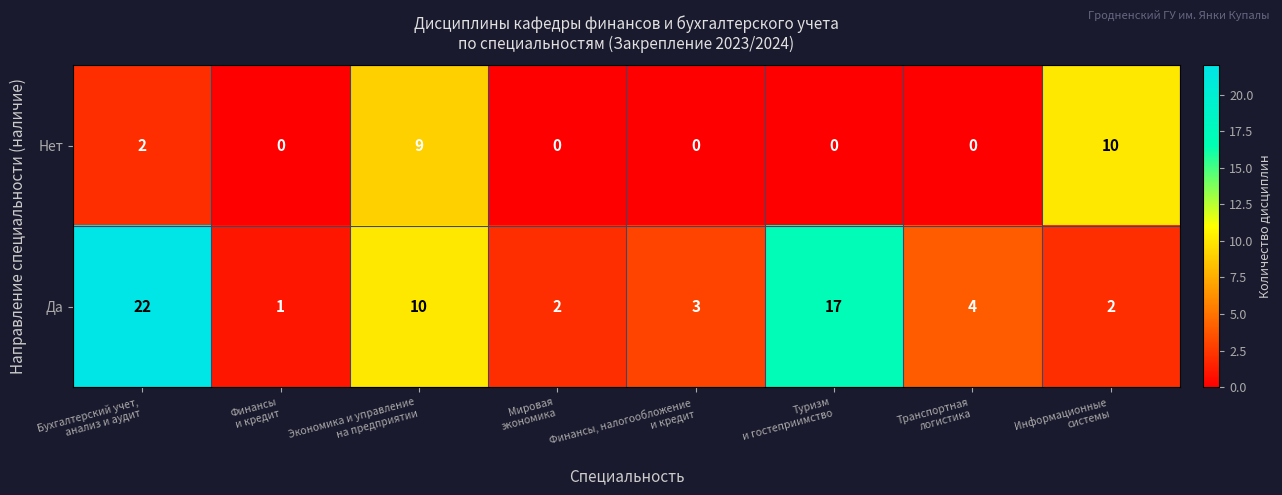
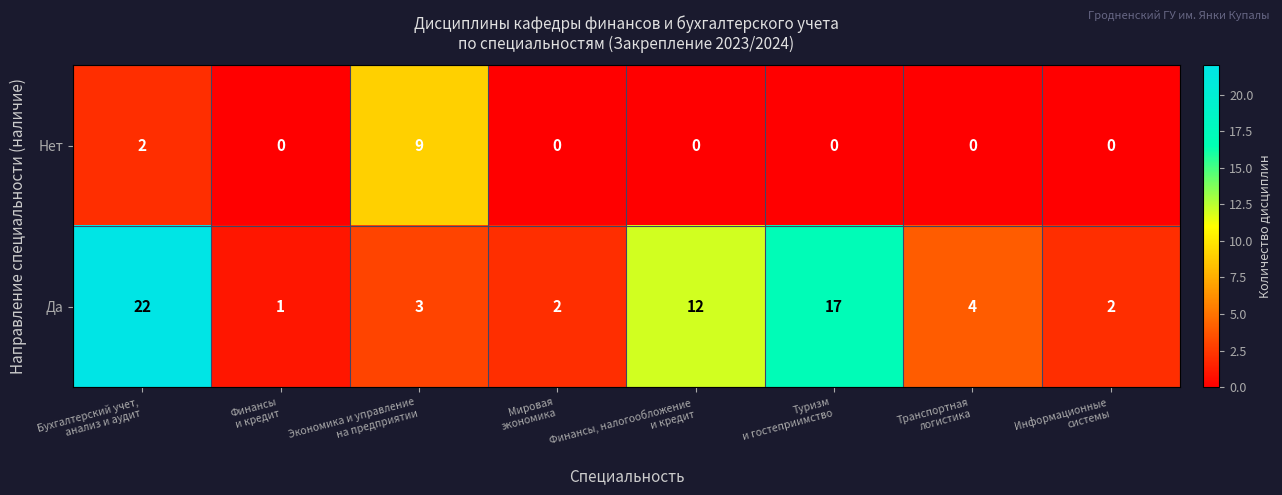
Нет, Информационные системы: 10 -> 0
Да, Экономика и управление на предприятии: 10 -> 3
Да, Финансы, налогообложение и кредит: 3 -> 12
